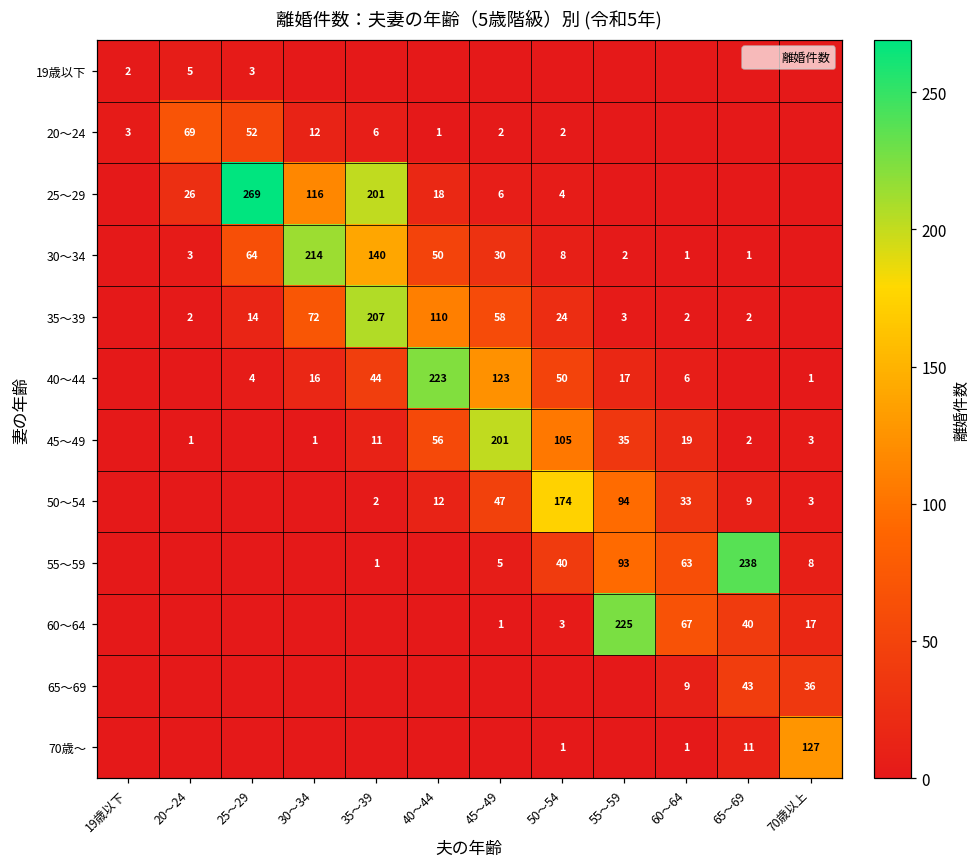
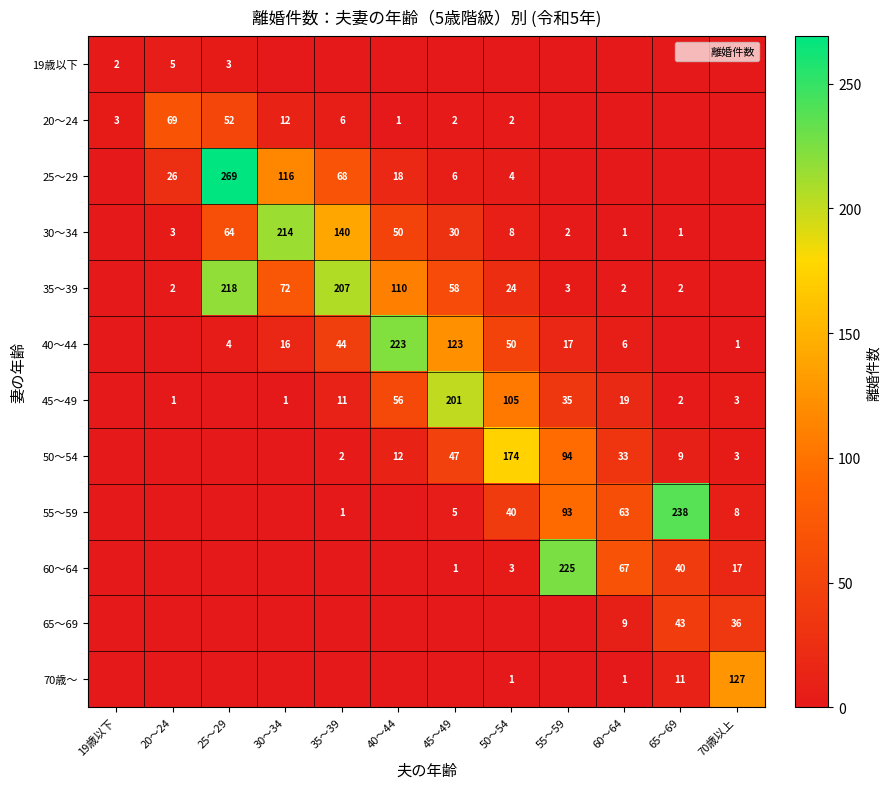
25～29, 35～39: 201 -> 68
35～39, 25～29: 14 -> 218
